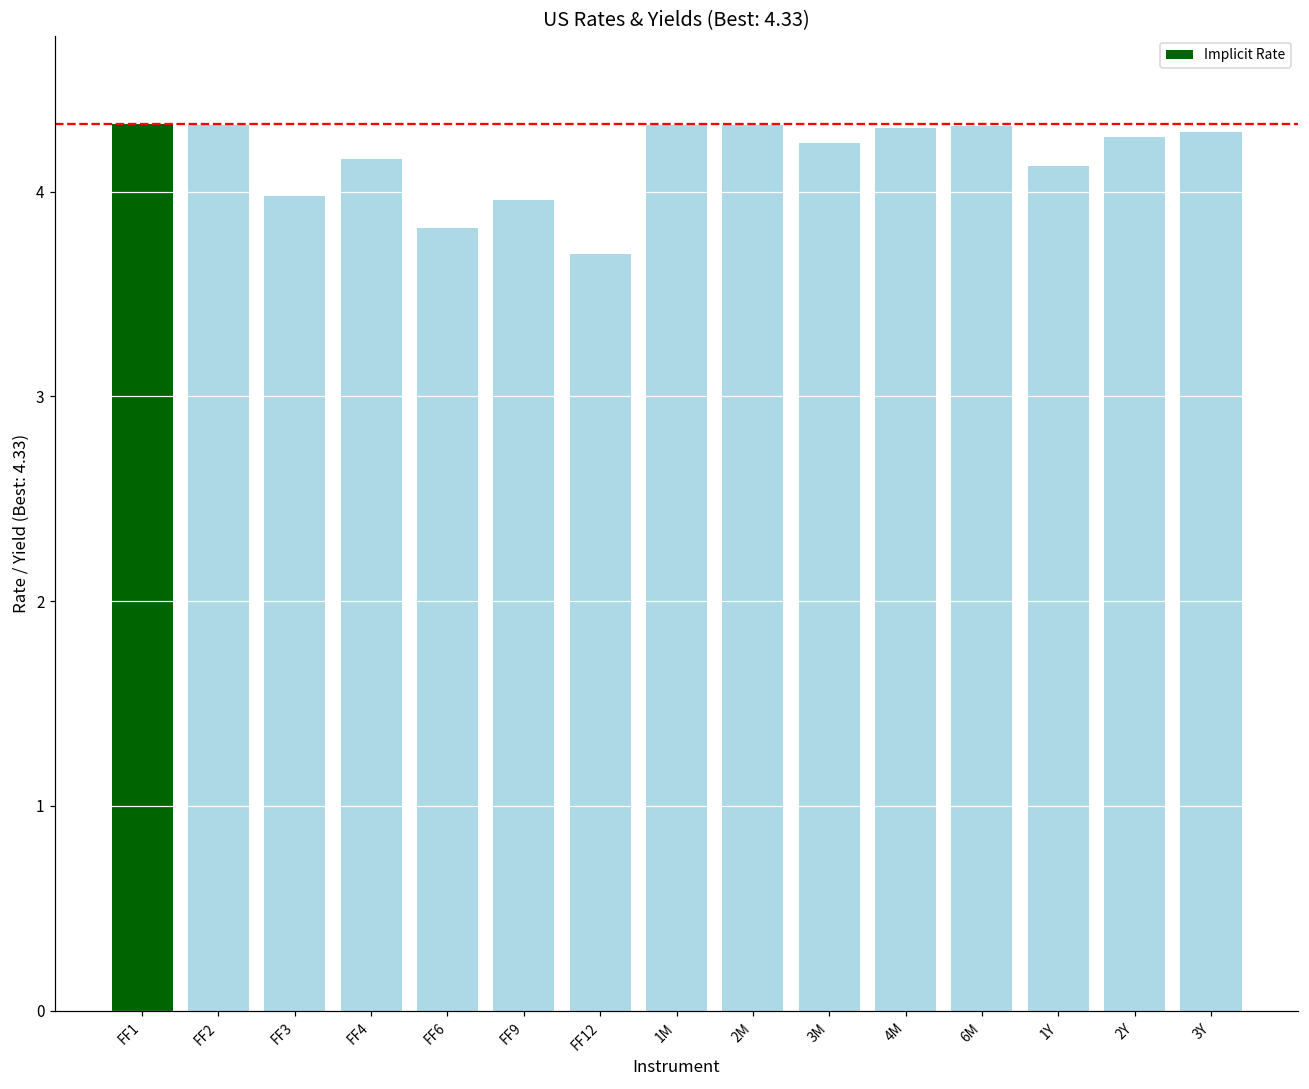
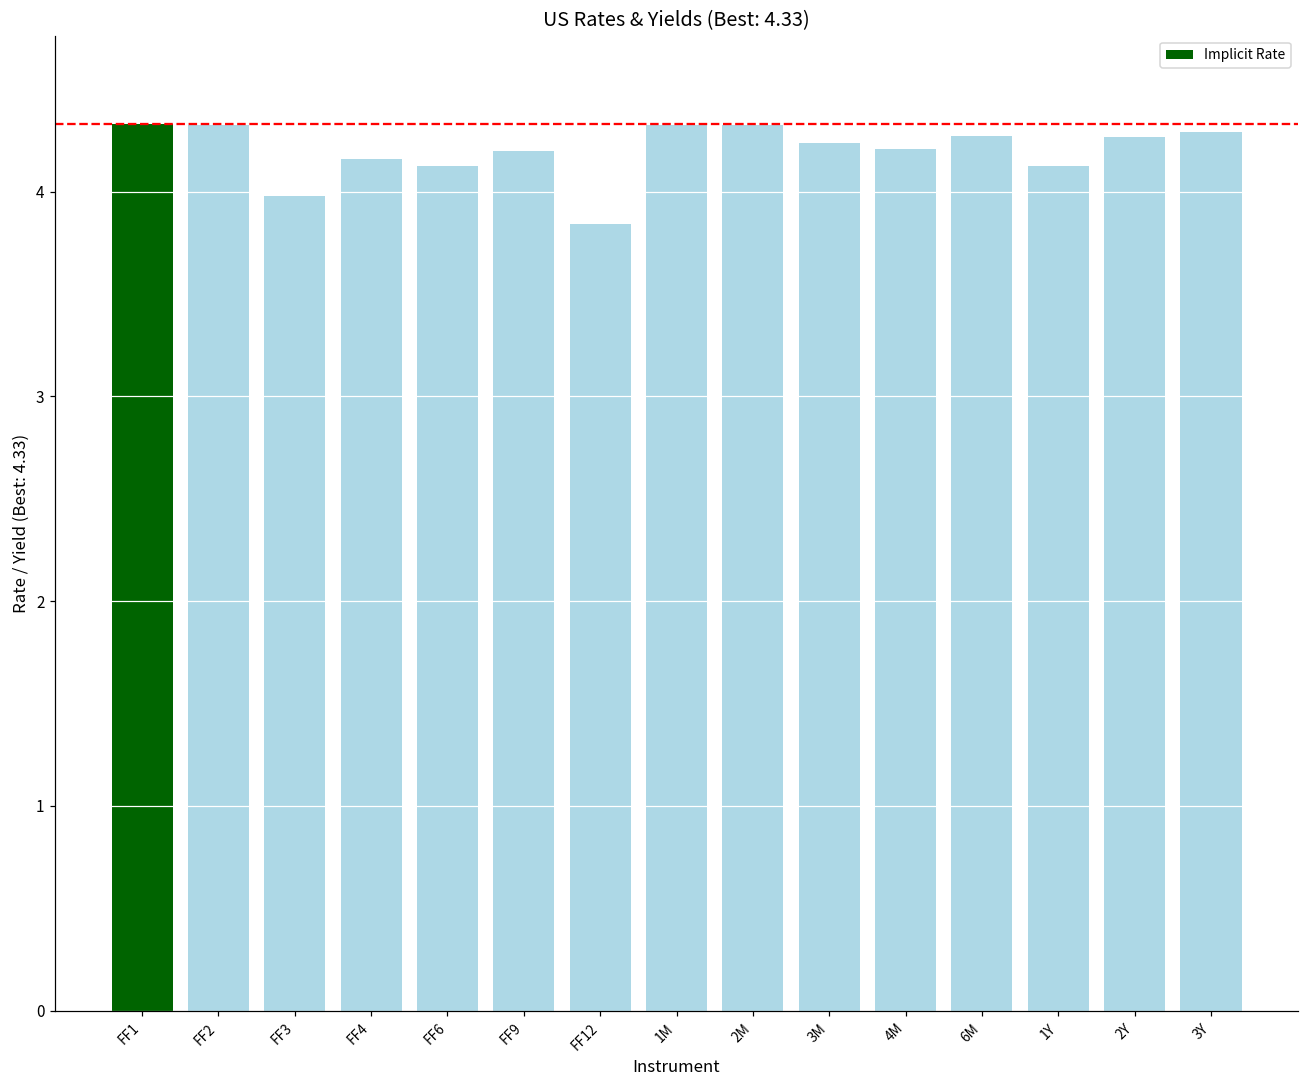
FF6: 3.82 -> 4.13
FF9: 3.96 -> 4.20
FF12: 3.69 -> 3.84
4M: 4.31 -> 4.21
6M: 4.32 -> 4.27
